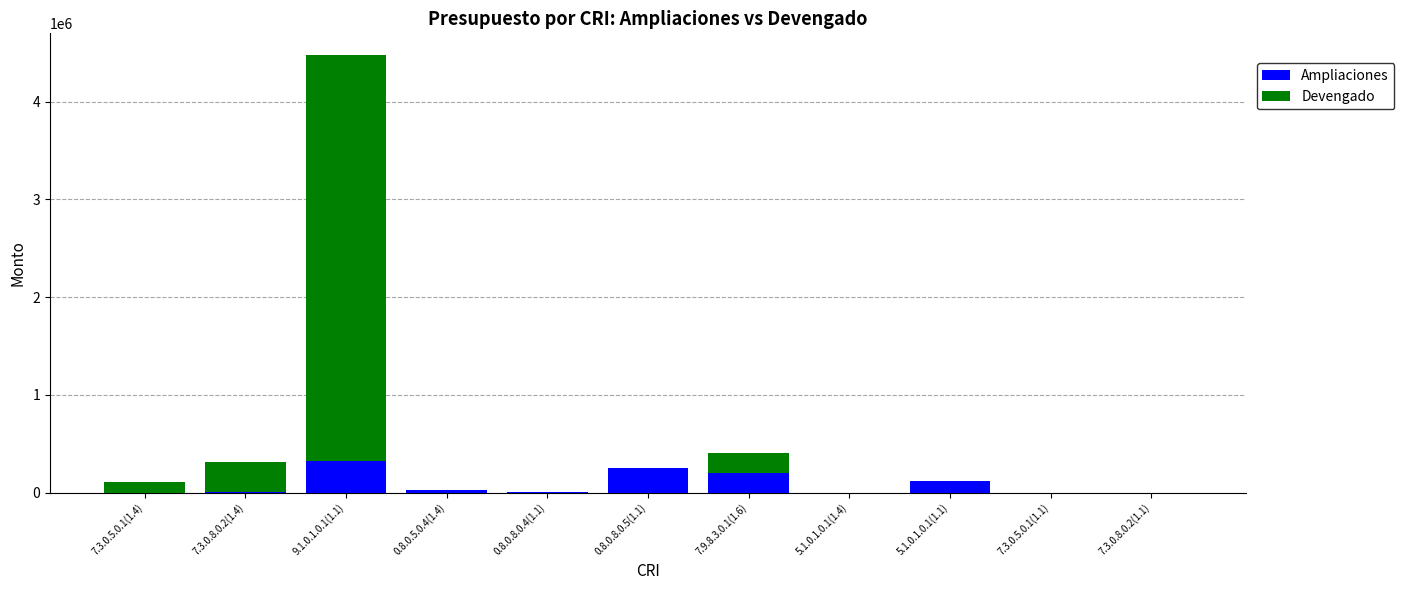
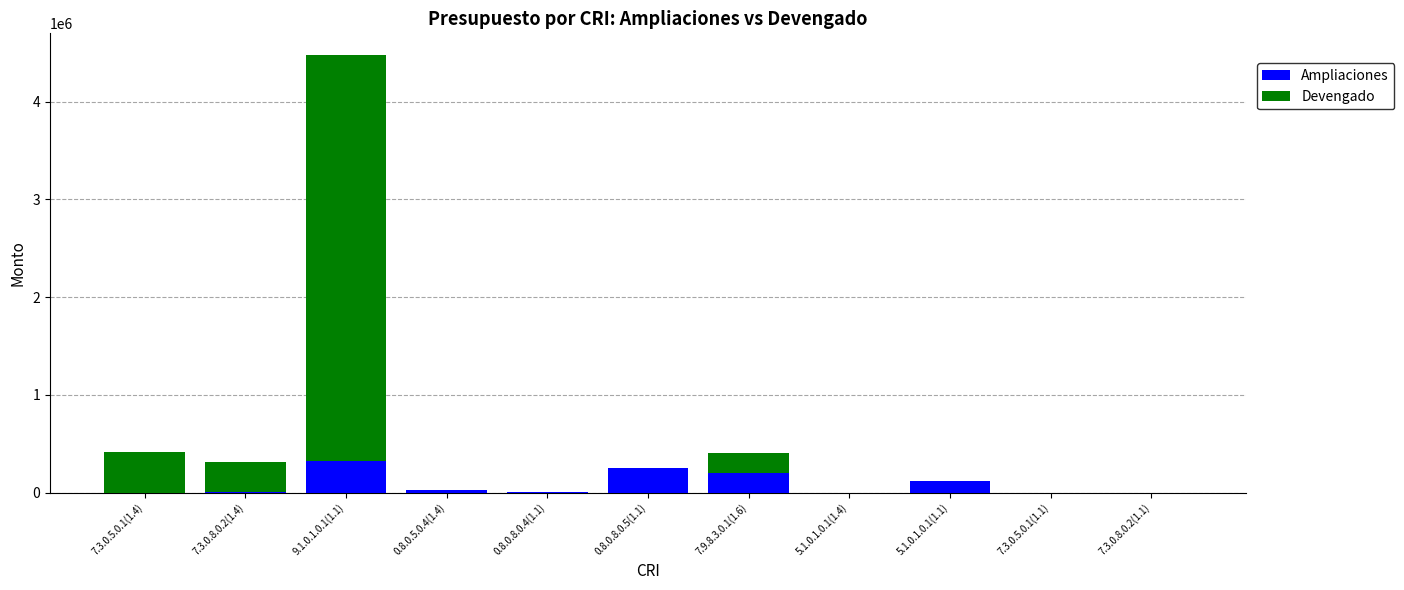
Devengado, 7.3.0.5.0.1(1.4): 100000 -> 400000
